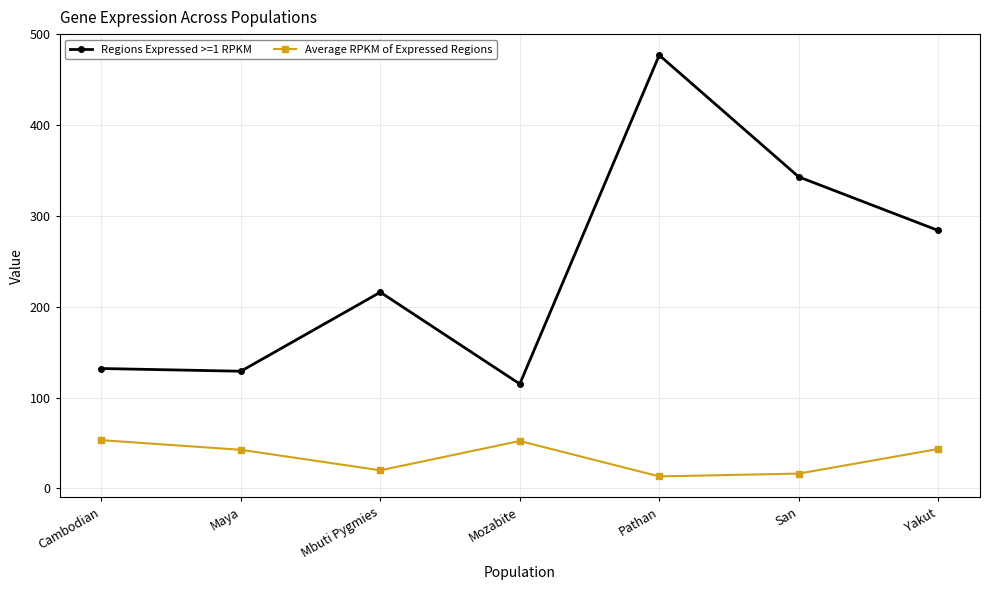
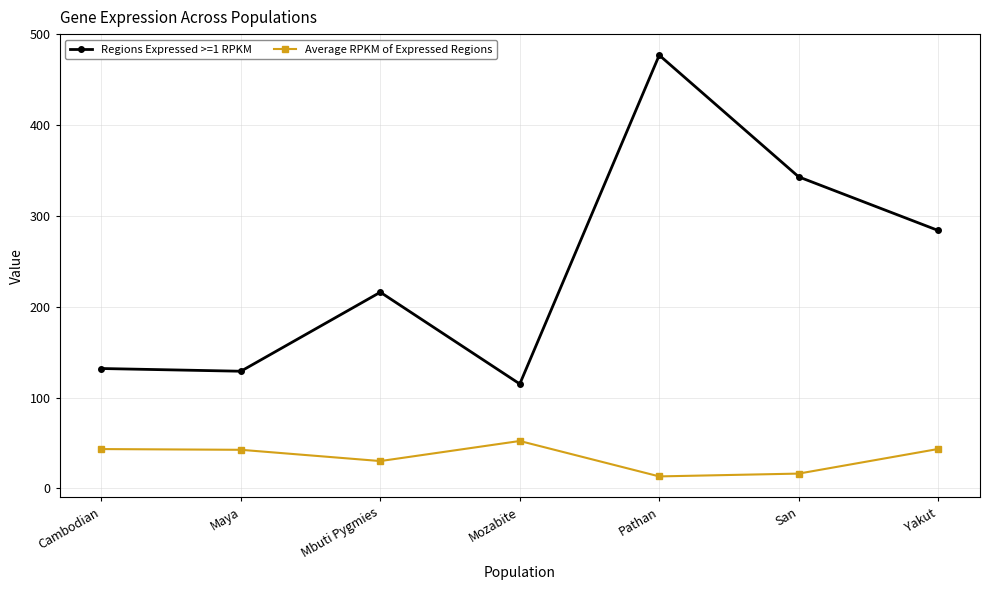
Average RPKM of Expressed Regions, Cambodian: 50 -> 40
Average RPKM of Expressed Regions, Mbuti Pygmies: 20 -> 30
